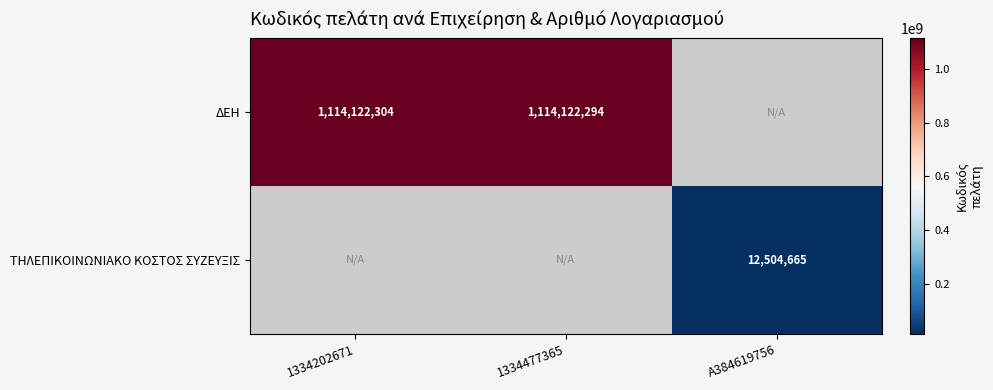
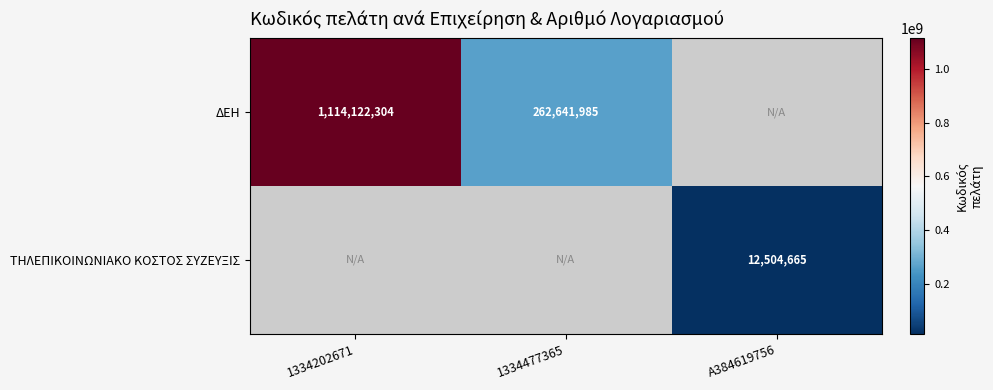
ΔΕΗ, 1334477365: 1,114,122,294 -> 262,641,985
